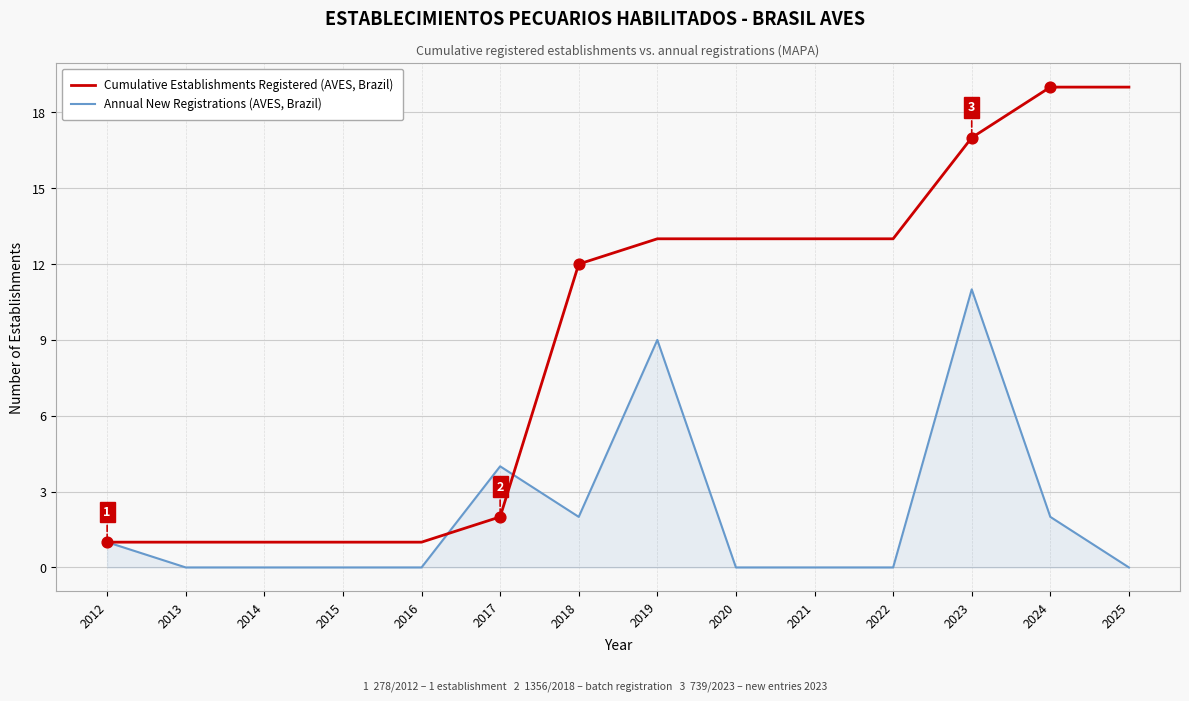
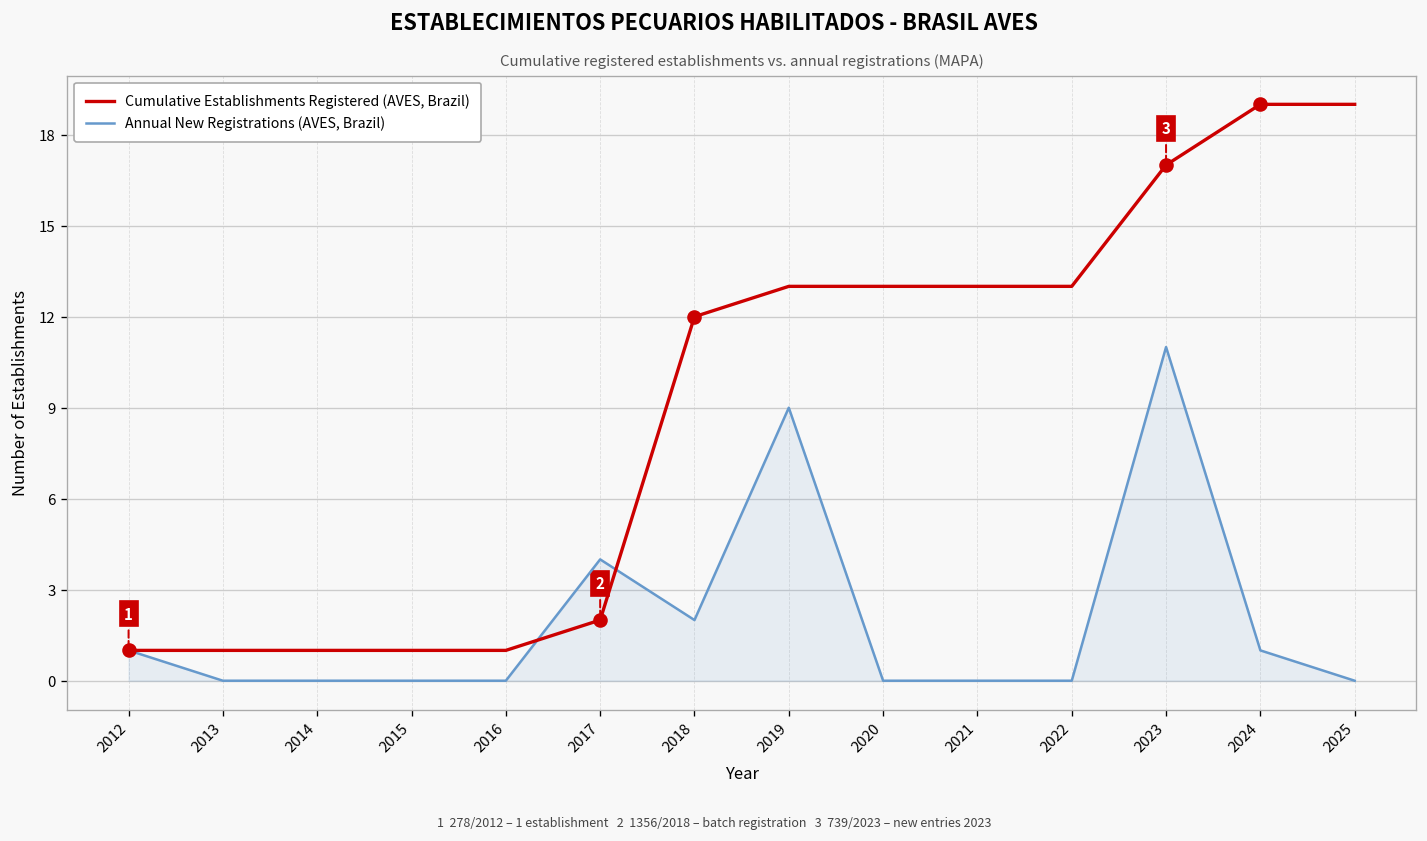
Annual New Registrations (AVES, Brazil), 2024: 2 -> 1
